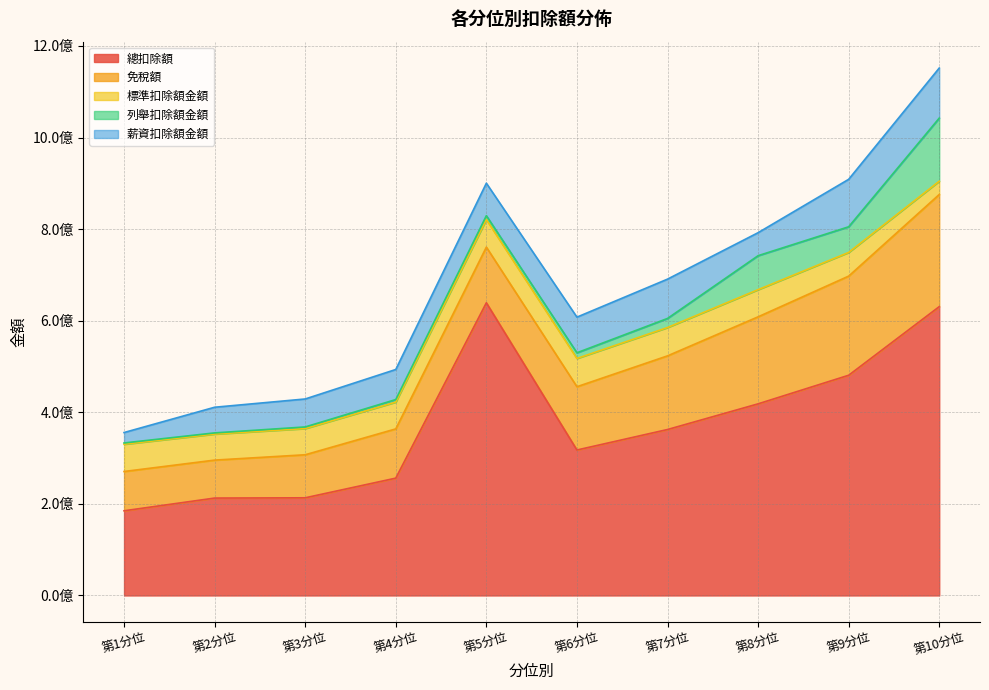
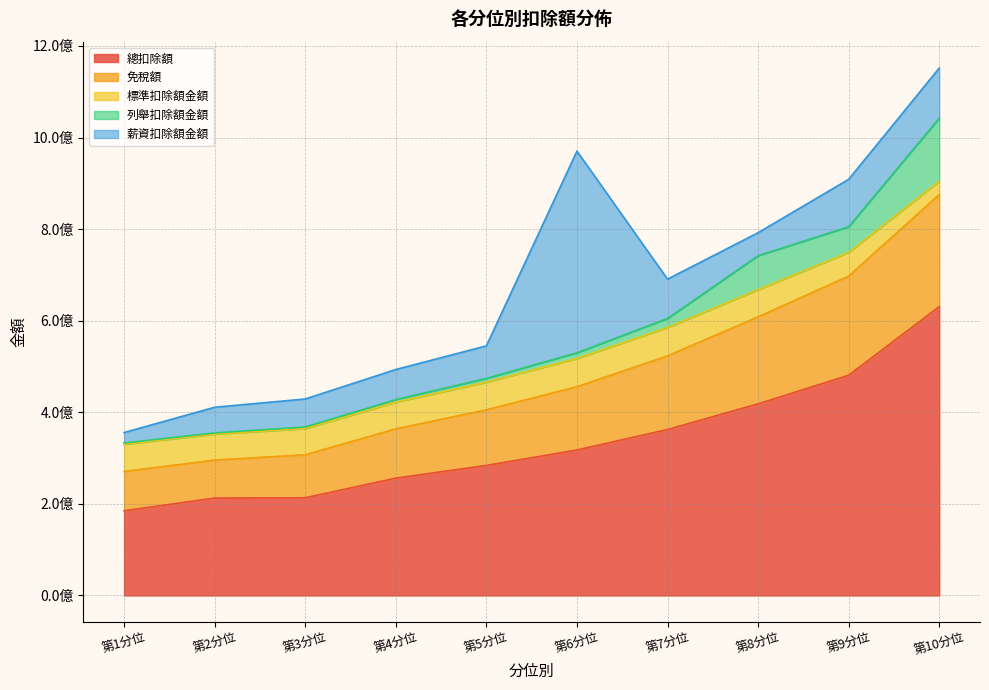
總扣除額, 第5分位: 6.4億 -> 2.8億
薪資扣除額金額, 第6分位: 0.8億 -> 4.4億
